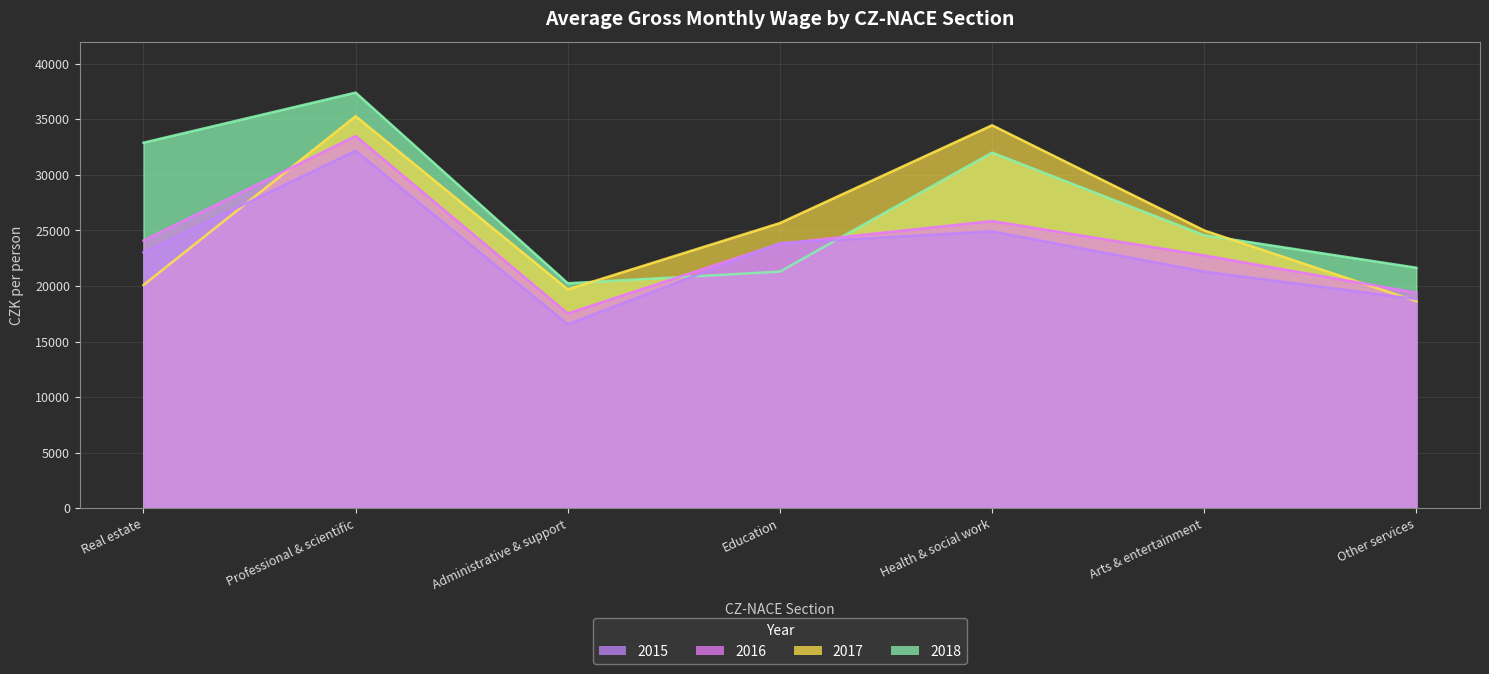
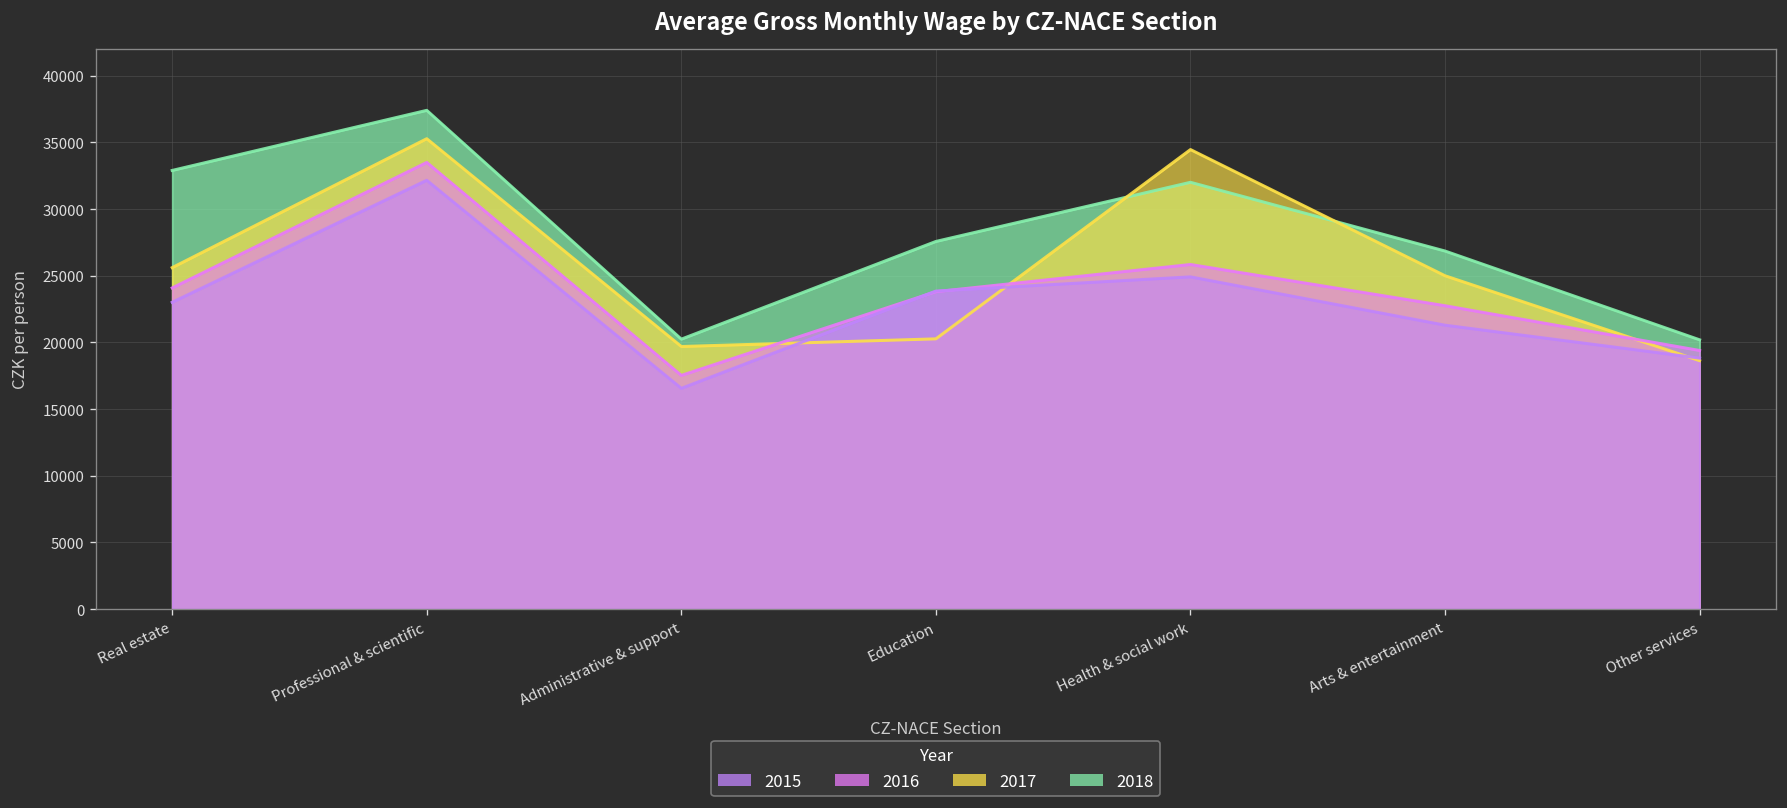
2017, Real estate: 20100 -> 25600
2018, Education: 21300 -> 27600
2017, Education: 25700 -> 20300
2018, Arts & entertainment: 24600 -> 26900
2018, Other services: 21600 -> 20200
